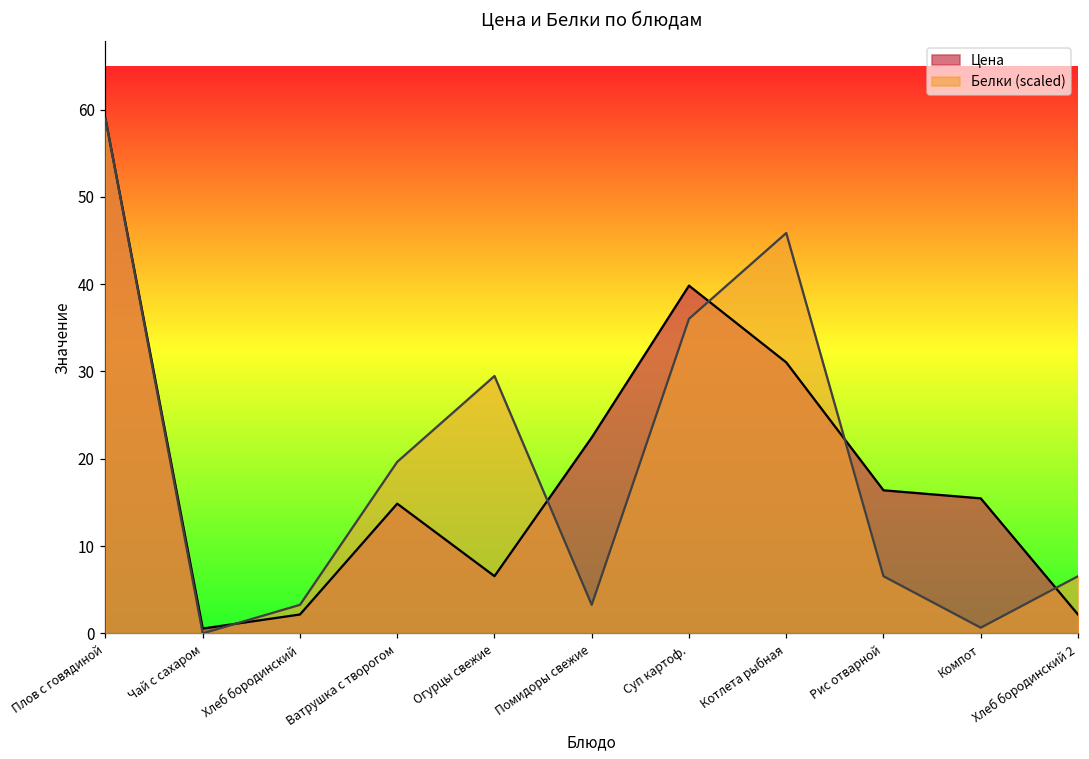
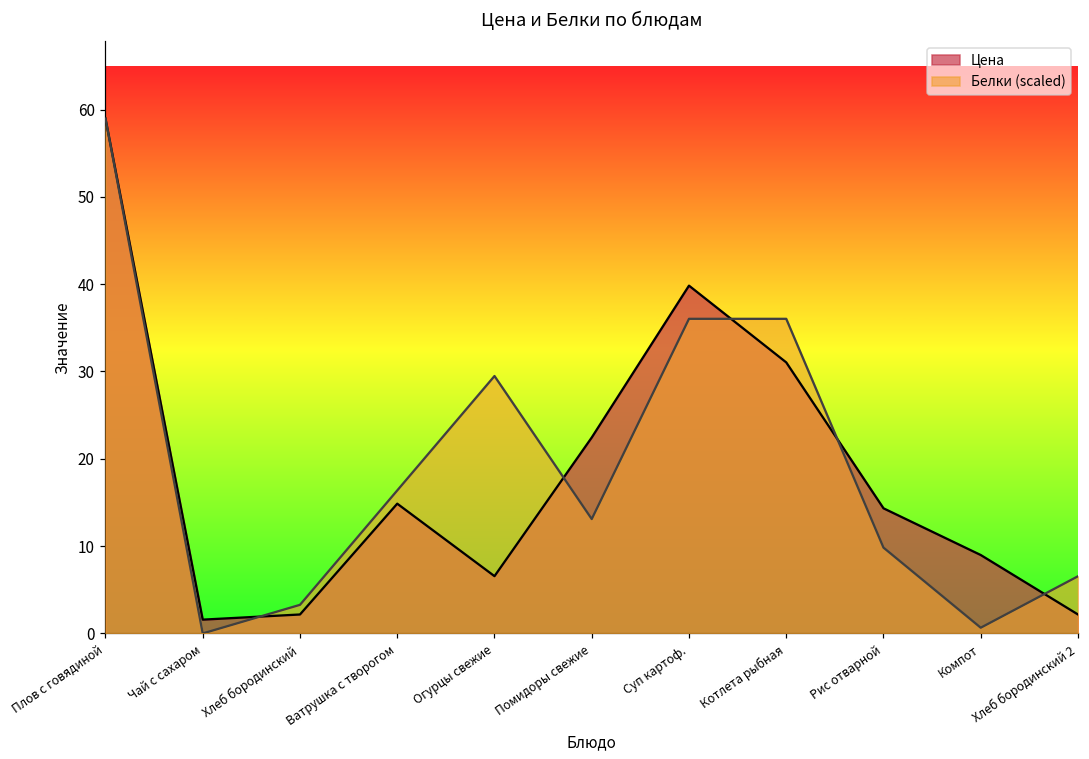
Цена, Чай с сахаром: 1 -> 2
Белки (scaled), Ватрушка с творогом: 20 -> 16
Белки (scaled), Помидоры свежие: 3 -> 13
Белки (scaled), Котлета рыбная: 46 -> 36
Цена, Рис отварной: 16 -> 14
Белки (scaled), Рис отварной: 7 -> 10
Цена, Компот: 15 -> 9
